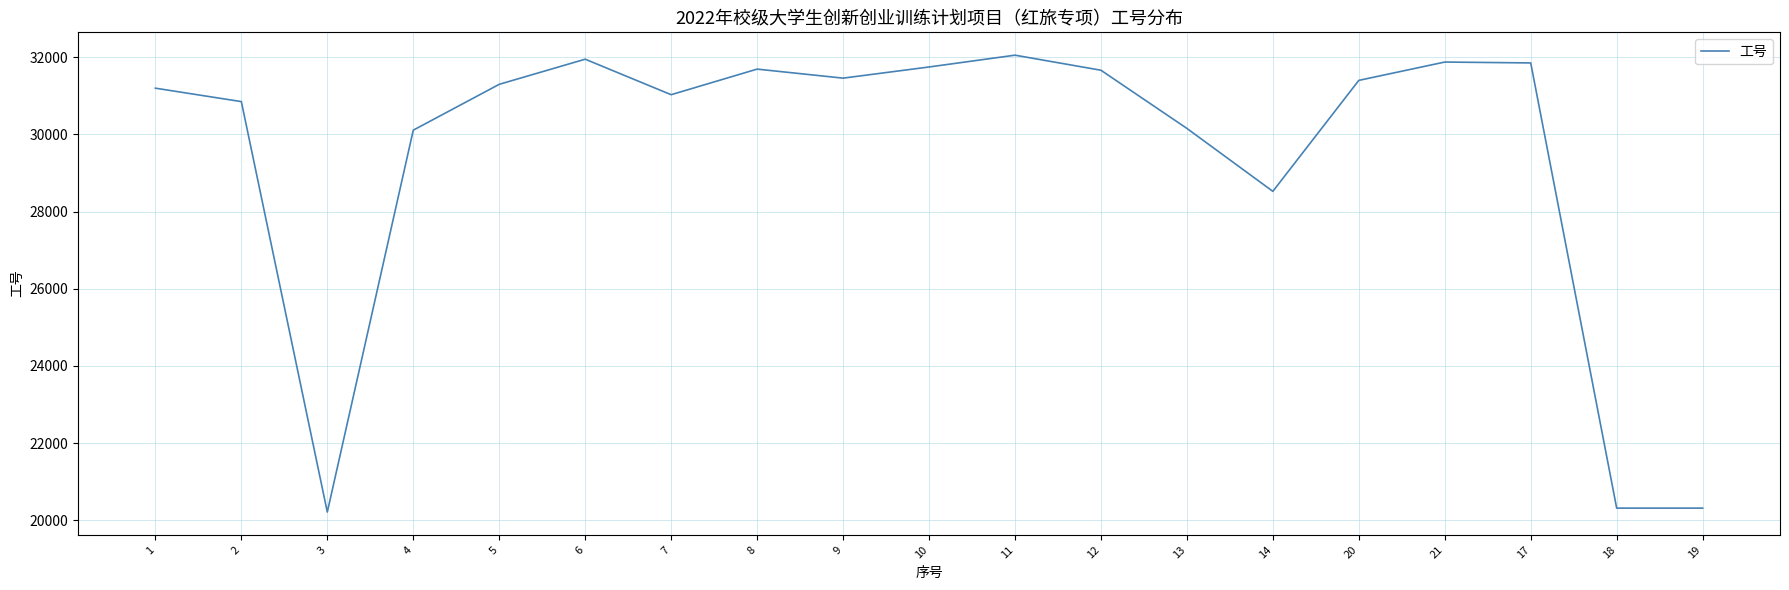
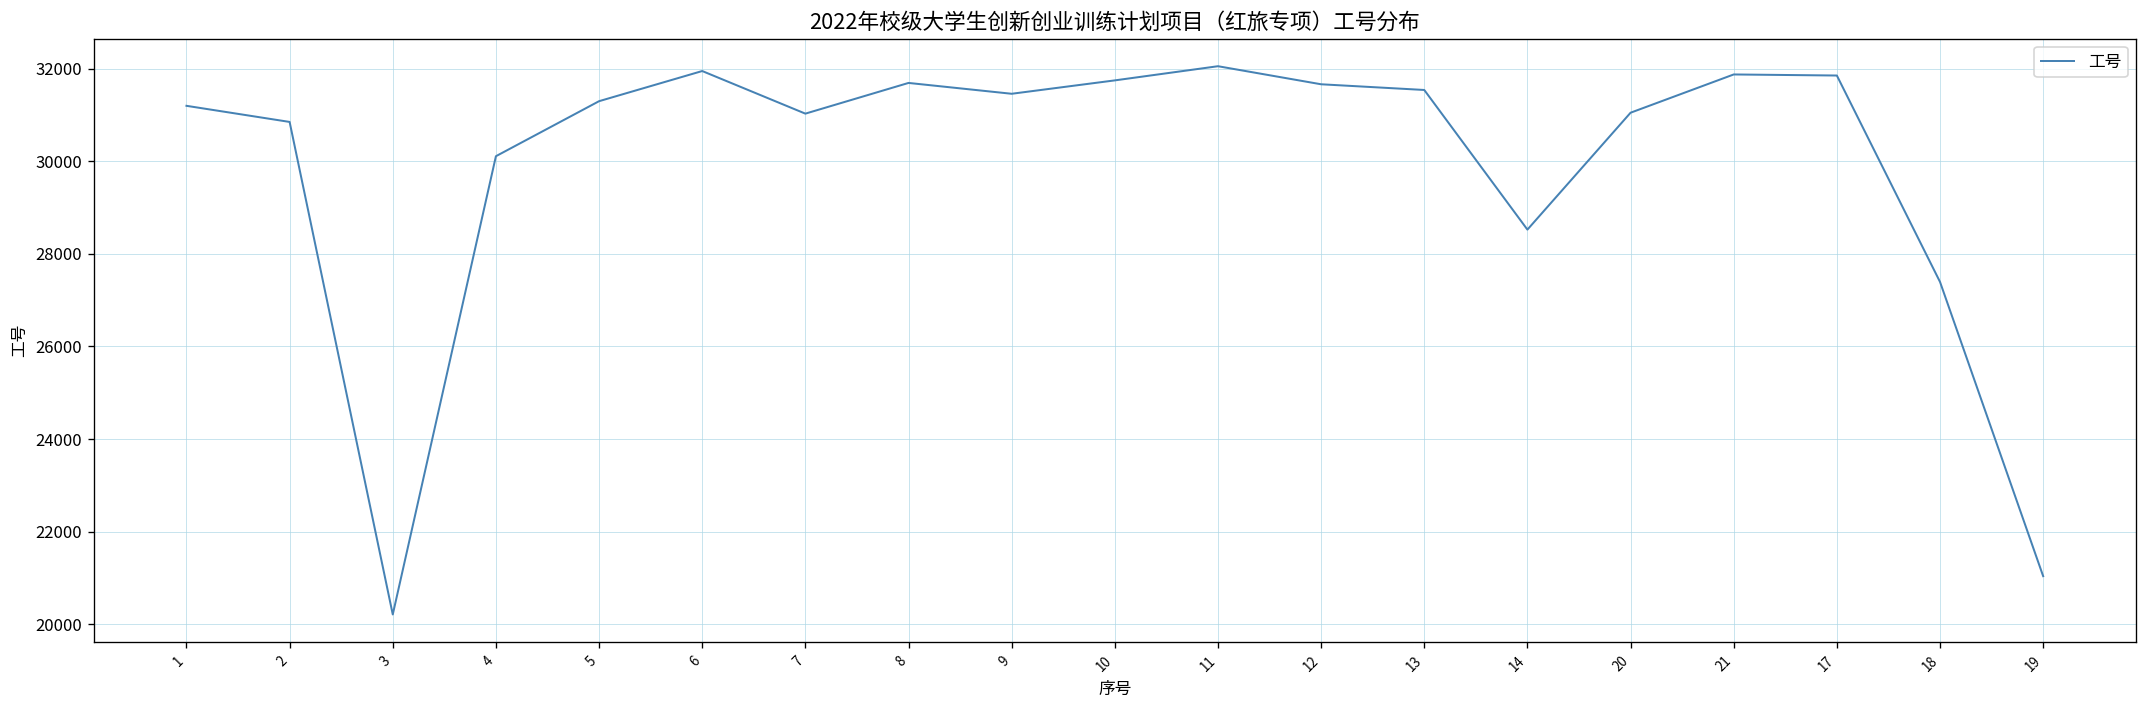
13: 30200 -> 31500
20: 31400 -> 31000
18: 20300 -> 27400
19: 20300 -> 21000
